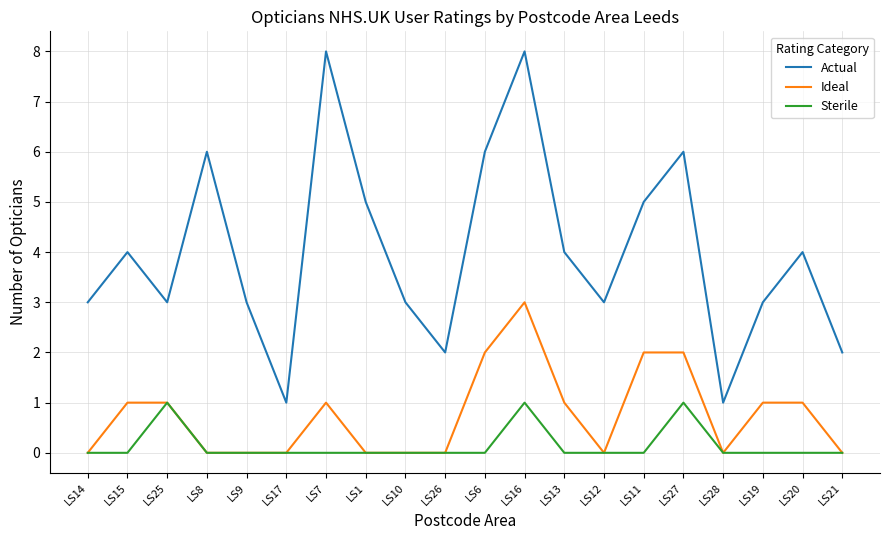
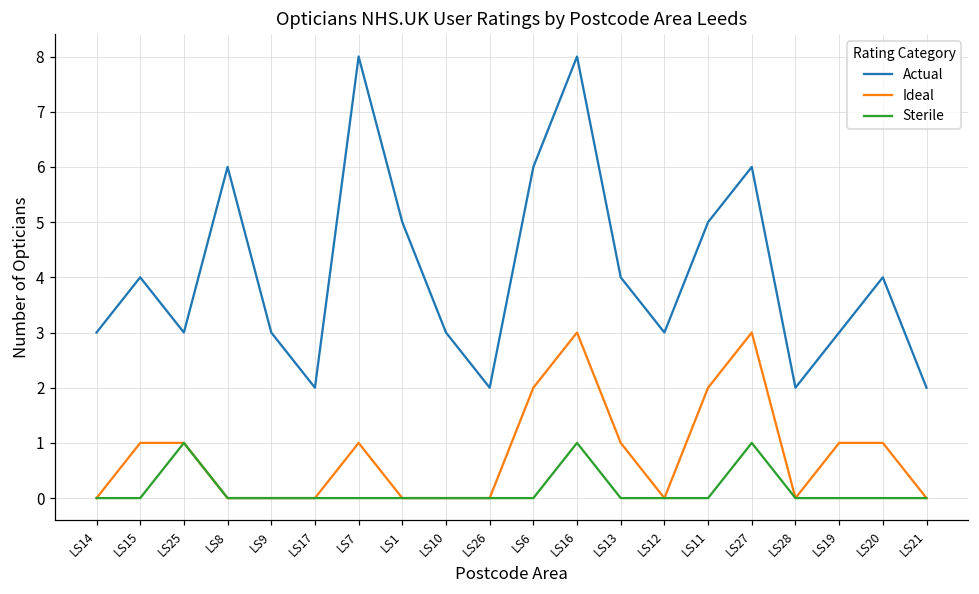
Actual, LS17: 1 -> 2
Ideal, LS27: 2 -> 3
Actual, LS28: 1 -> 2
